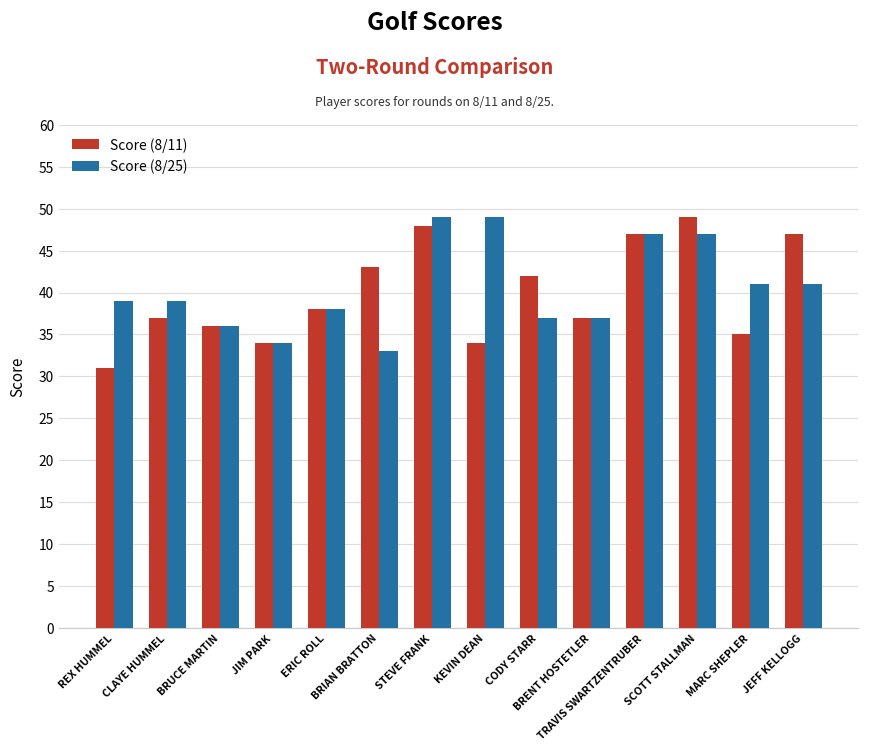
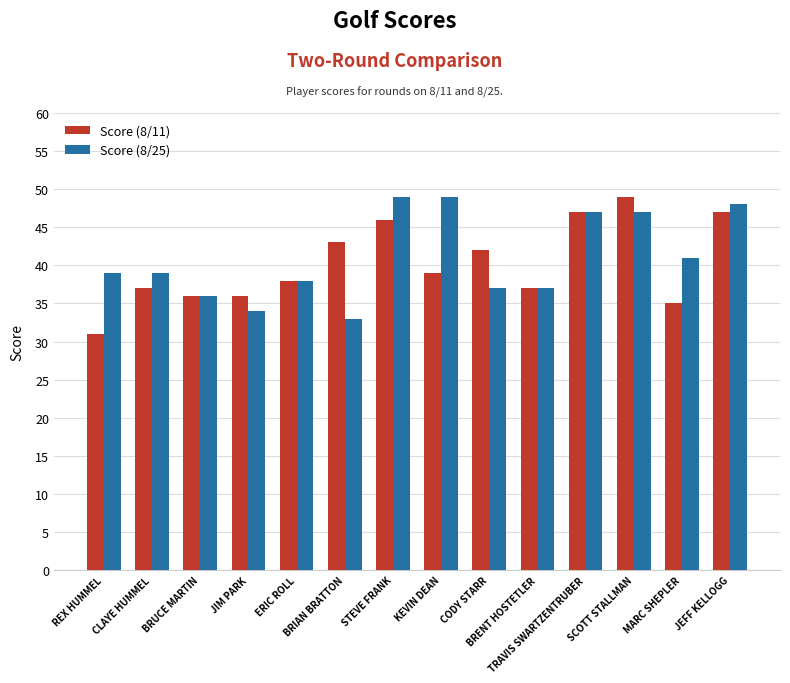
Score (8/11), JIM PARK: 34 -> 36
Score (8/11), STEVE FRANK: 48 -> 46
Score (8/11), KEVIN DEAN: 34 -> 39
Score (8/25), JEFF KELLOGG: 41 -> 48
